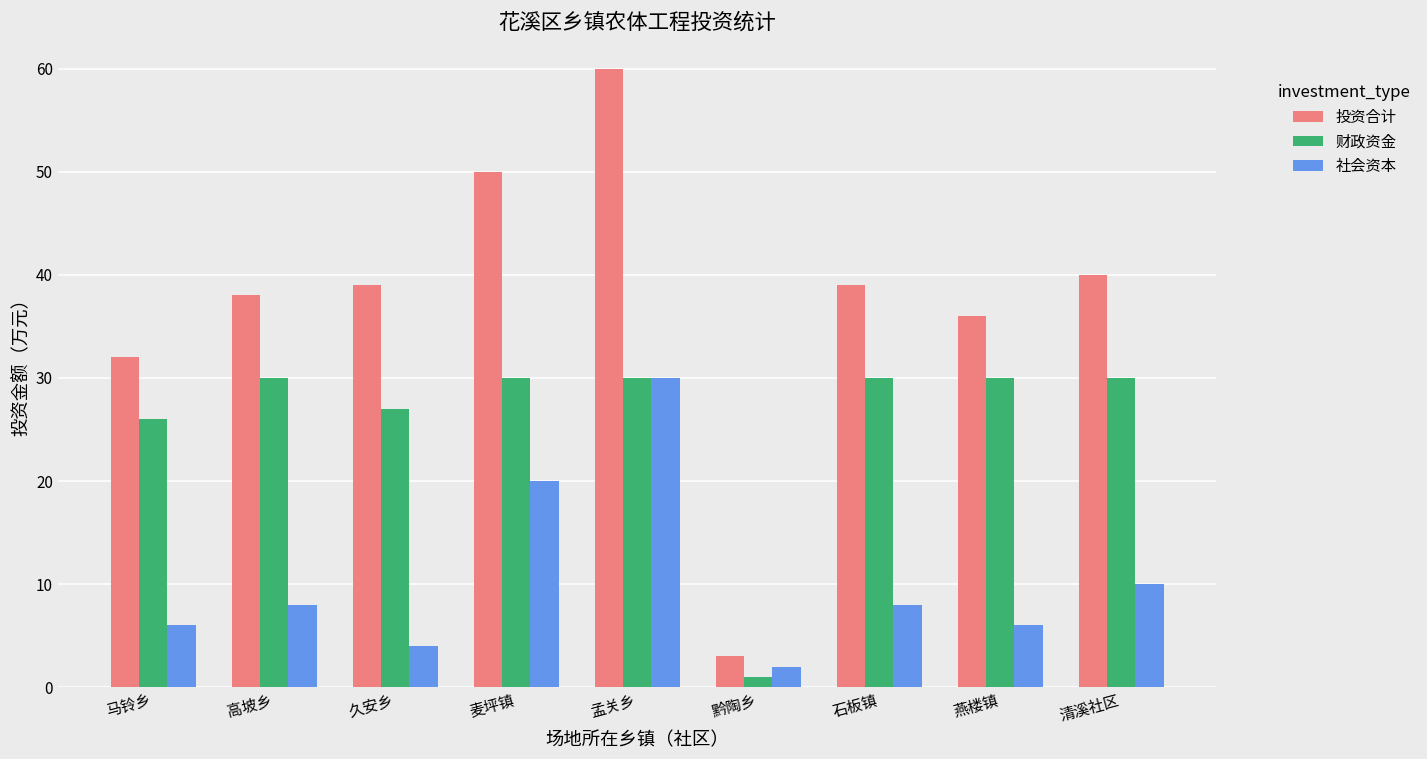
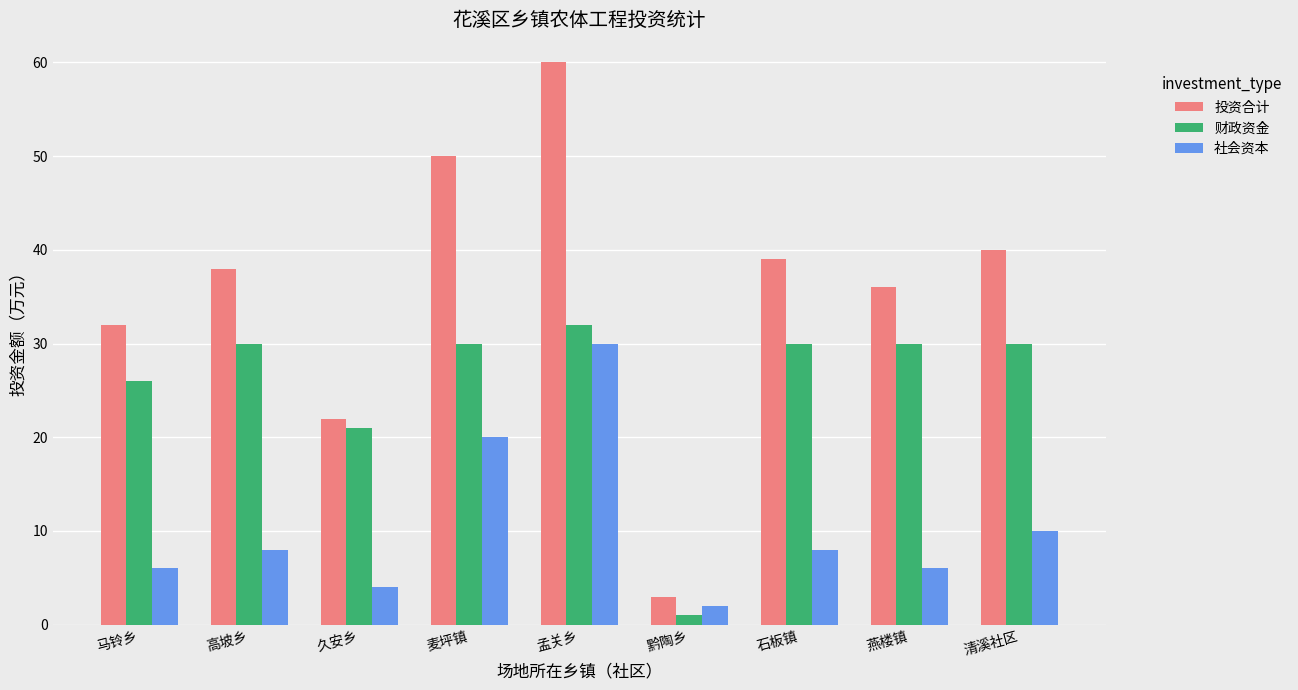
投资合计, 久安乡: 39 -> 22
财政资金, 久安乡: 27 -> 21
财政资金, 孟关乡: 30 -> 32
